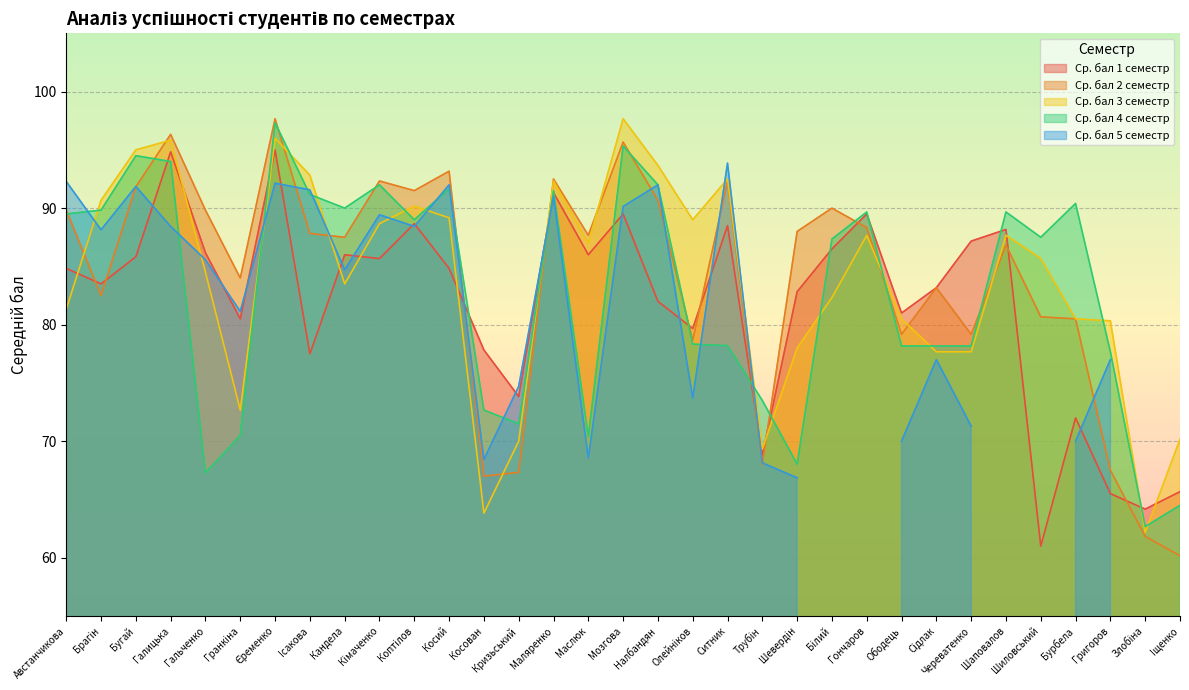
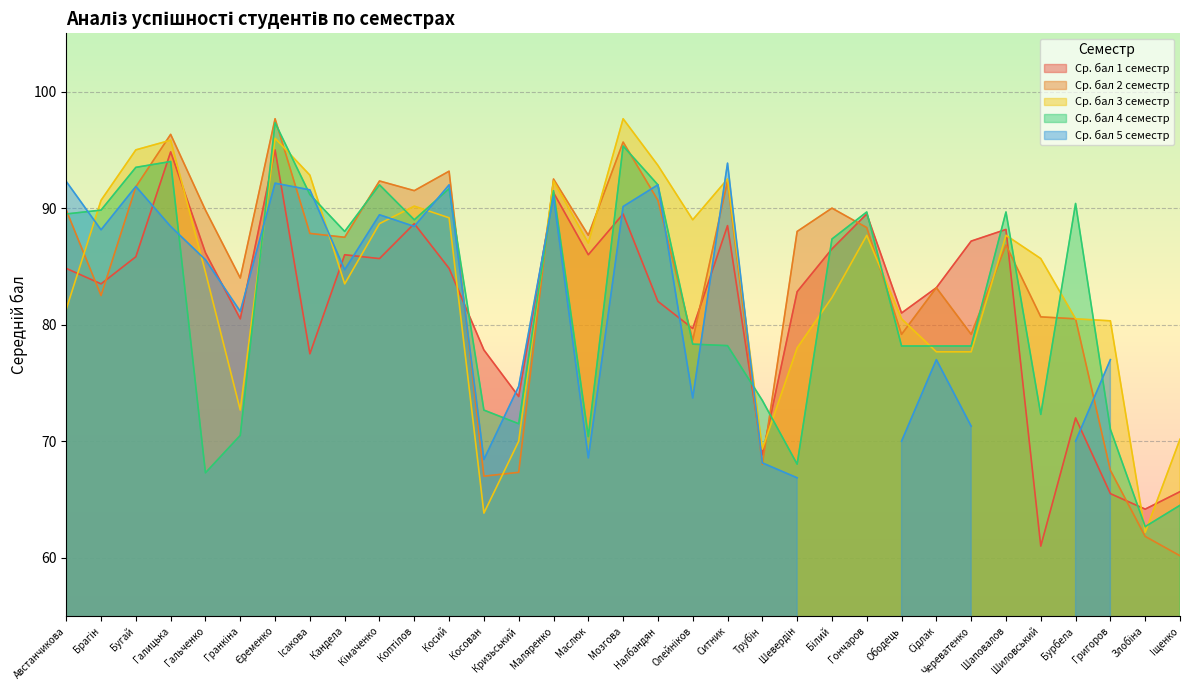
Ср. бал 4 семестр, Бугай: 94.5 -> 93.5
Ср. бал 4 семестр, Кандела: 90 -> 88
Ср. бал 4 семестр, Шиловський: 87.5 -> 72.3
Ср. бал 4 семестр, Григоров: 77.7 -> 71.0
